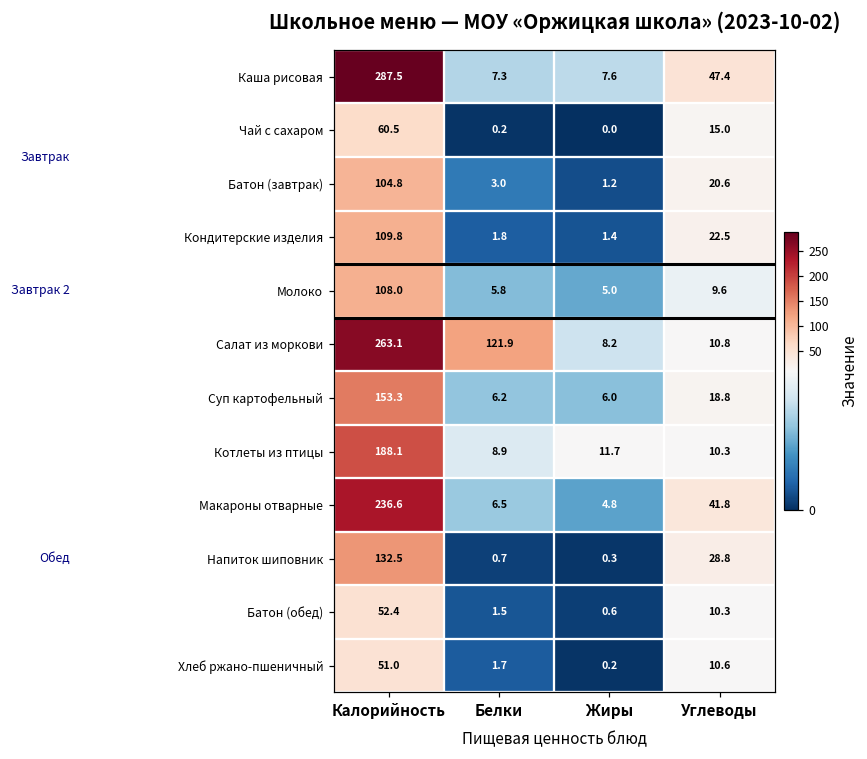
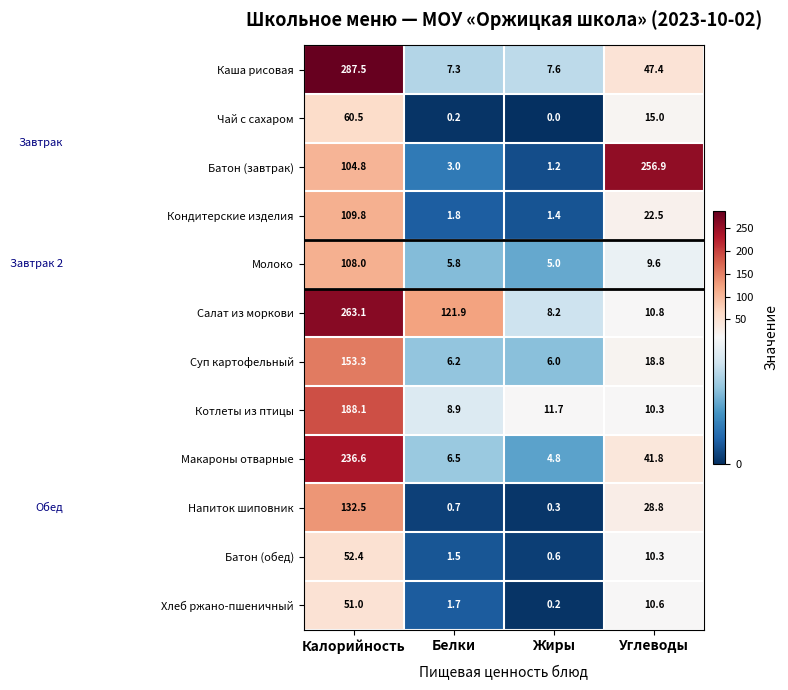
Батон (завтрак), Углеводы: 20.6 -> 256.9
